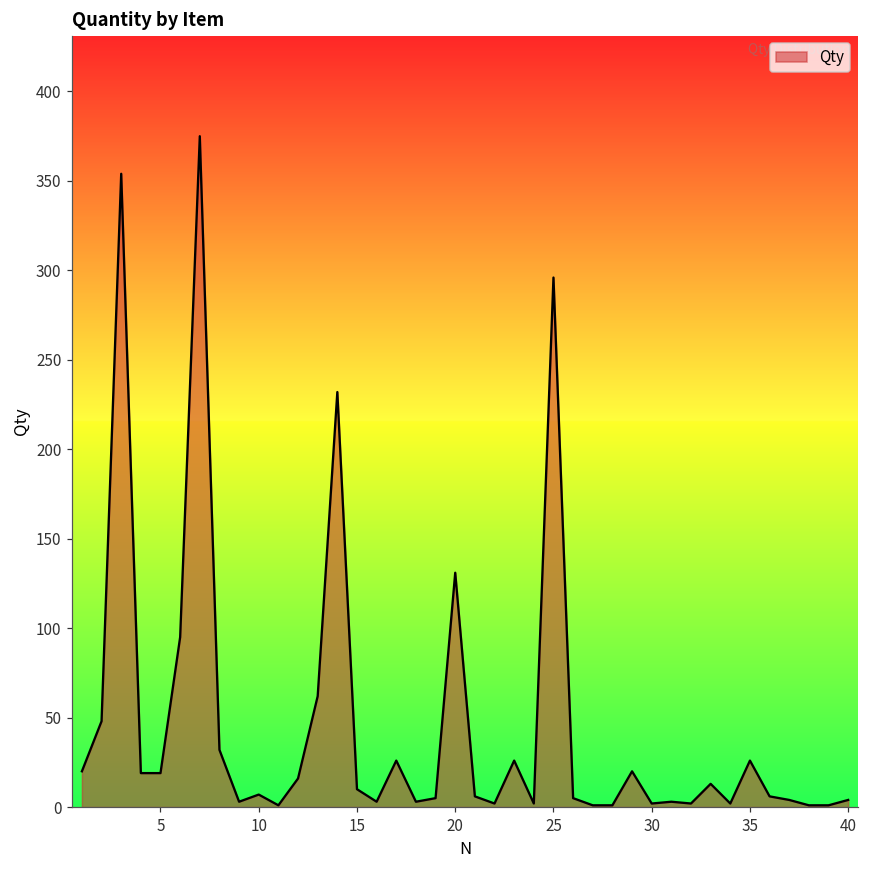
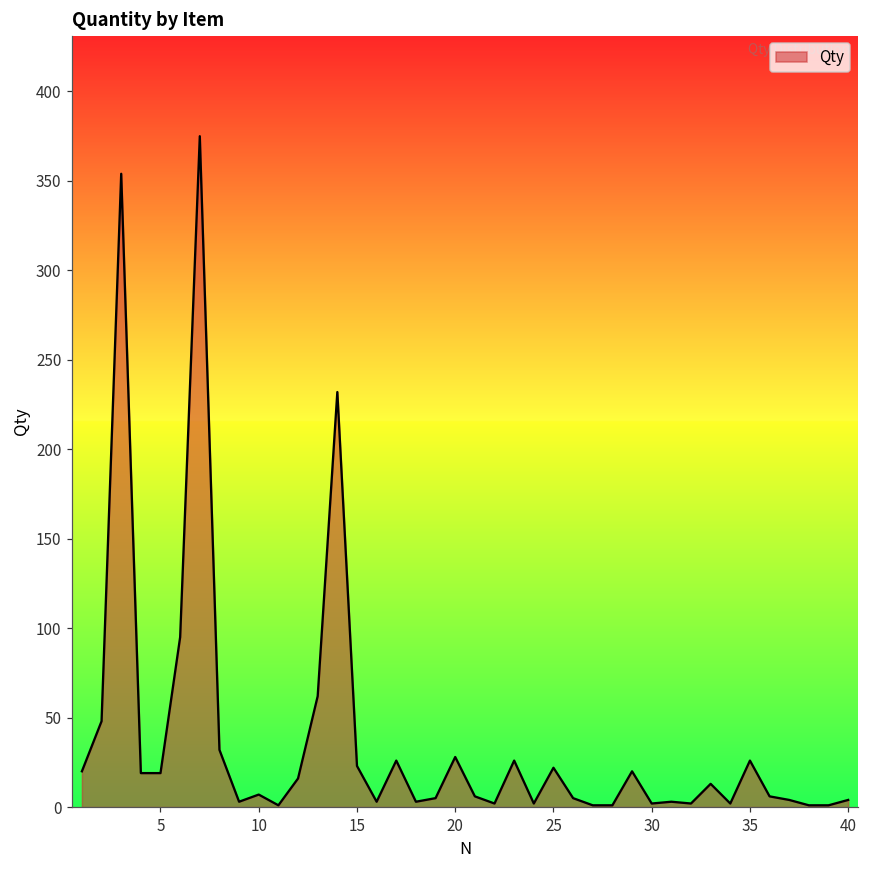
15: 10 -> 23
20: 131 -> 28
25: 296 -> 22
